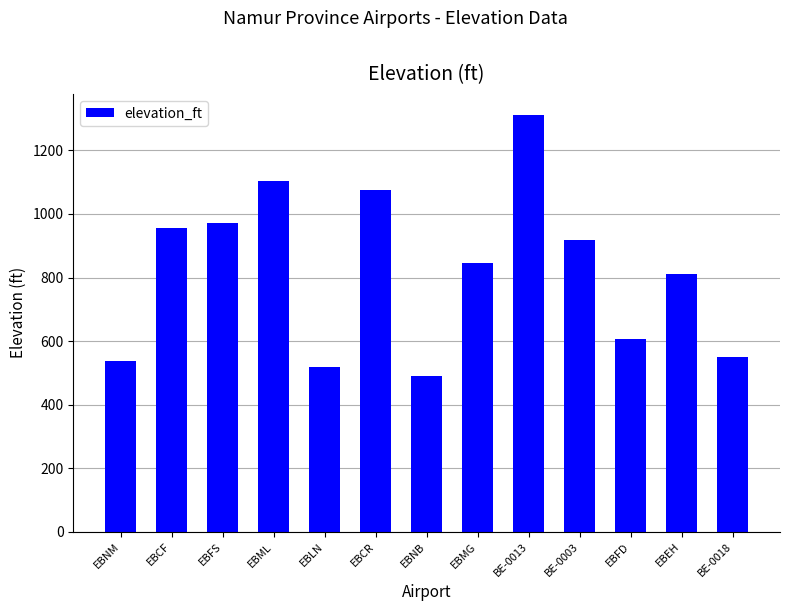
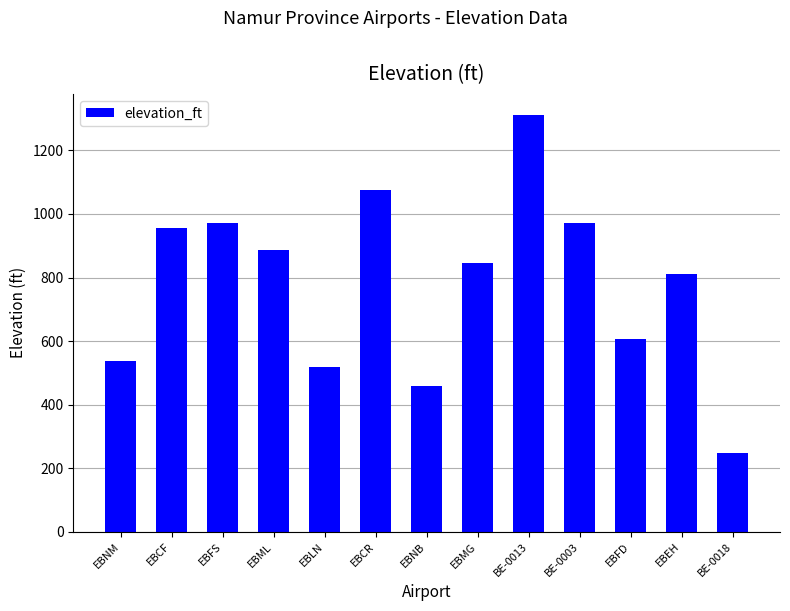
EBML: 1110 -> 890
EBNB: 490 -> 460
BE-0003: 920 -> 970
BE-0018: 550 -> 250
